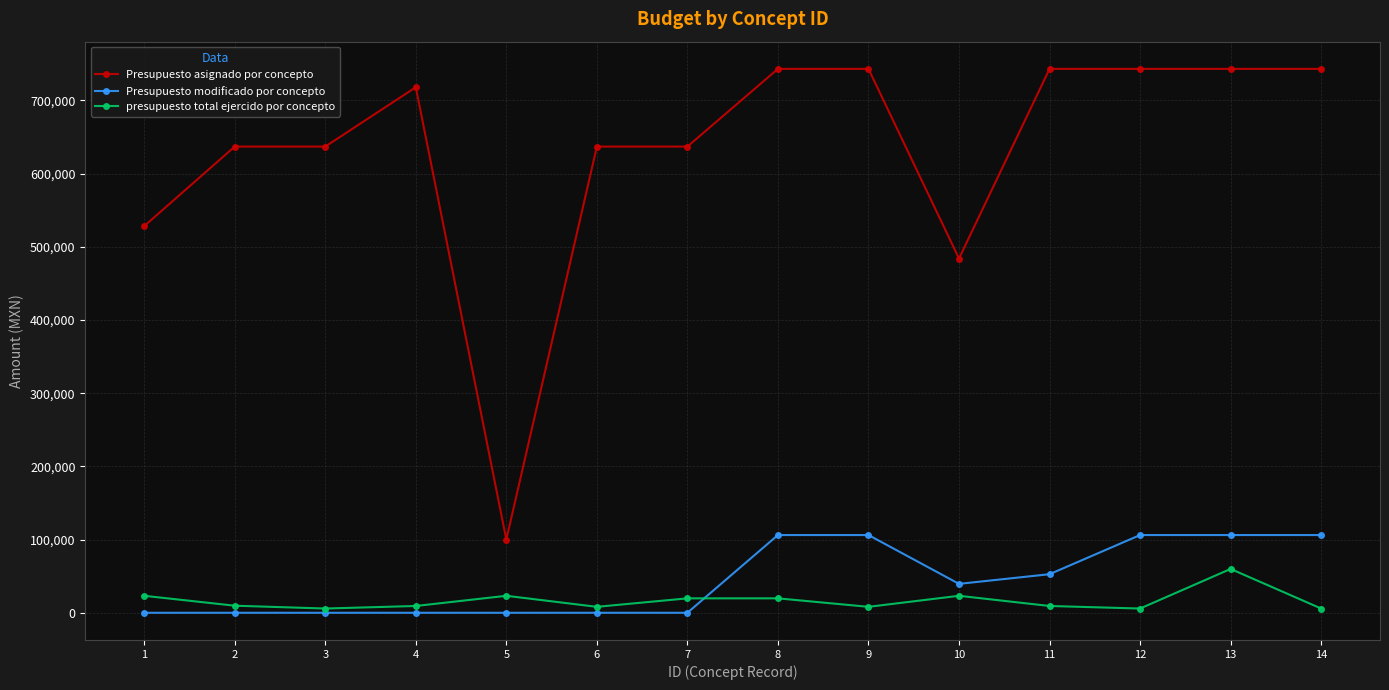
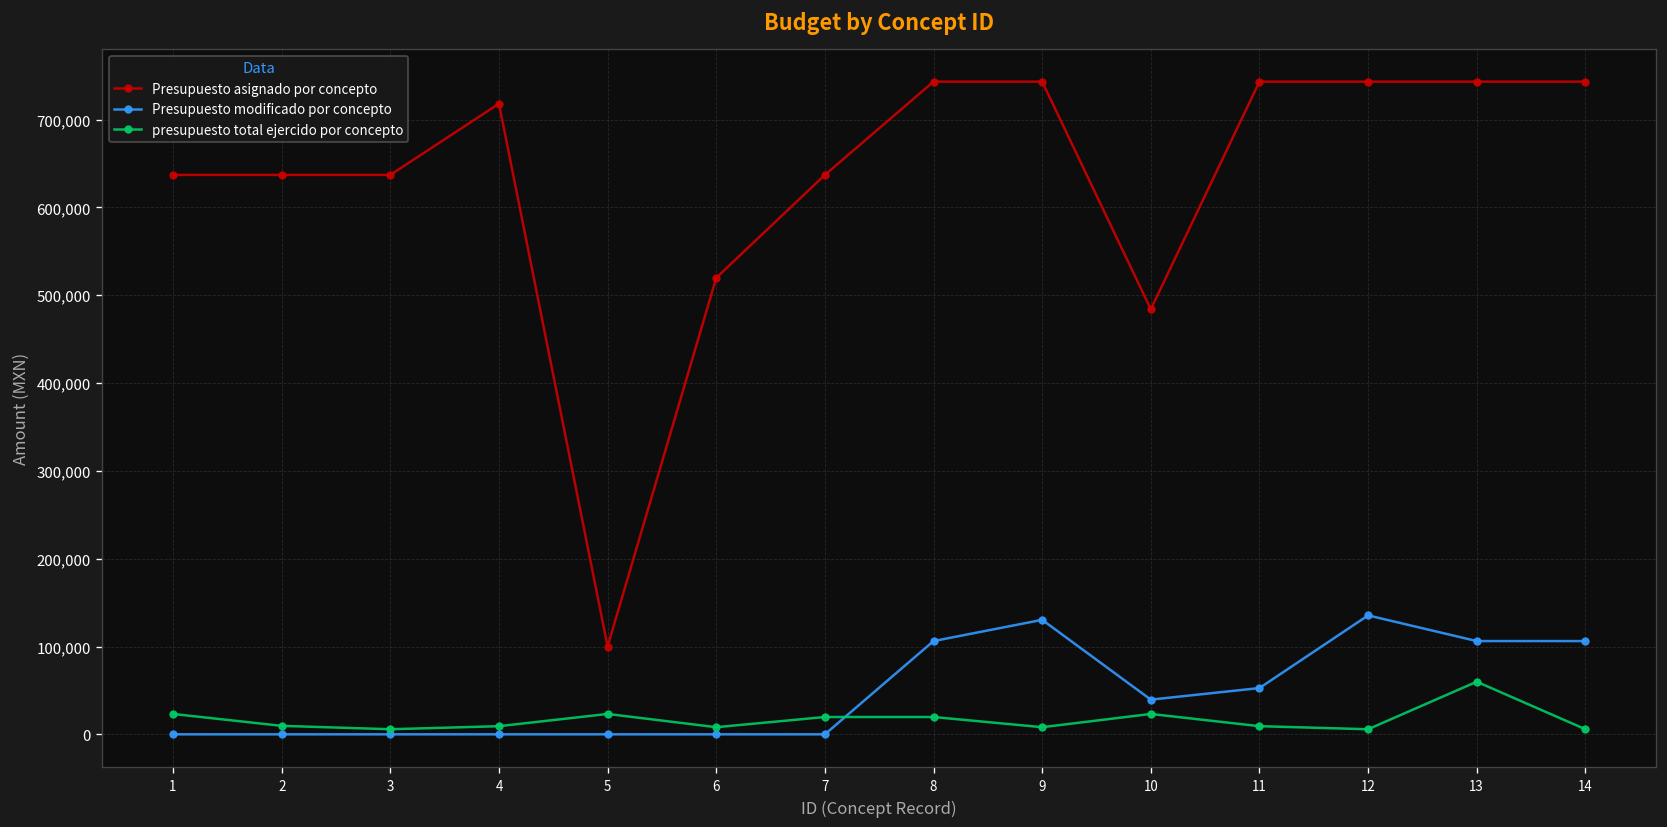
Presupuesto asignado por concepto, 1: 530,000 -> 640,000
Presupuesto asignado por concepto, 6: 640,000 -> 520,000
Presupuesto modificado por concepto, 9: 110,000 -> 130,000
Presupuesto modificado por concepto, 12: 110,000 -> 140,000
